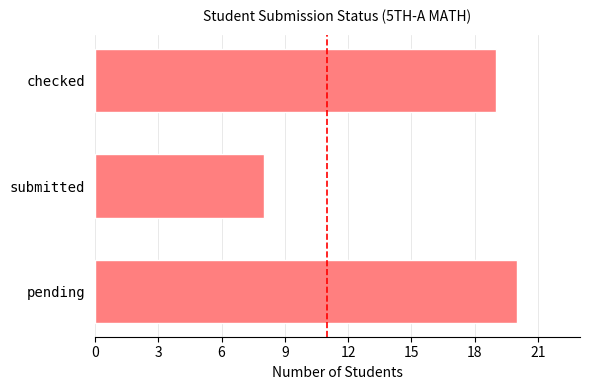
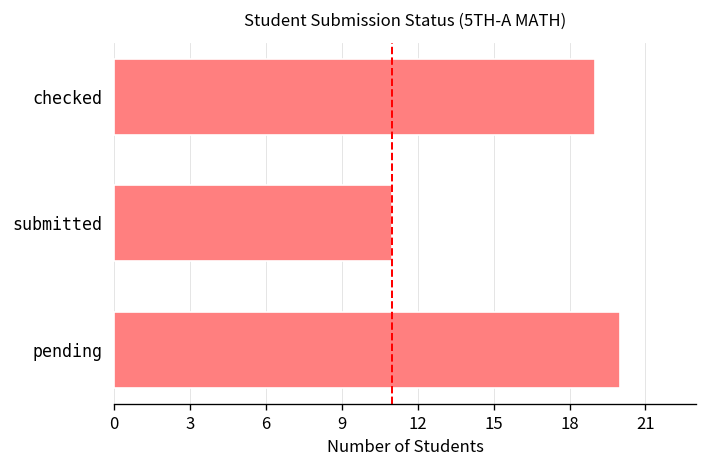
submitted: 8 -> 11
